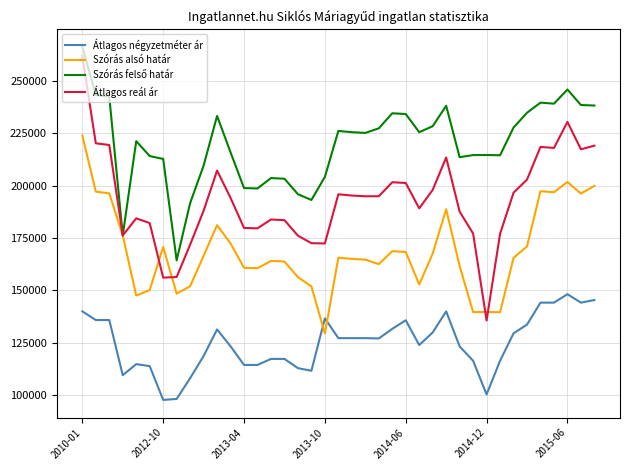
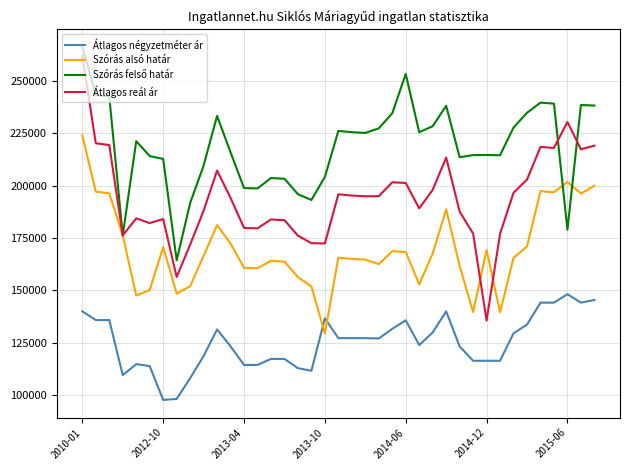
Átlagos reál ár, 2012-10: 156000 -> 184000
Szórás felső határ, 2014-06: 234000 -> 253000
Átlagos négyzetméter ár, 2014-12: 100000 -> 116000
Szórás alsó határ, 2014-12: 140000 -> 169000
Szórás felső határ, 2015-06: 246000 -> 179000
